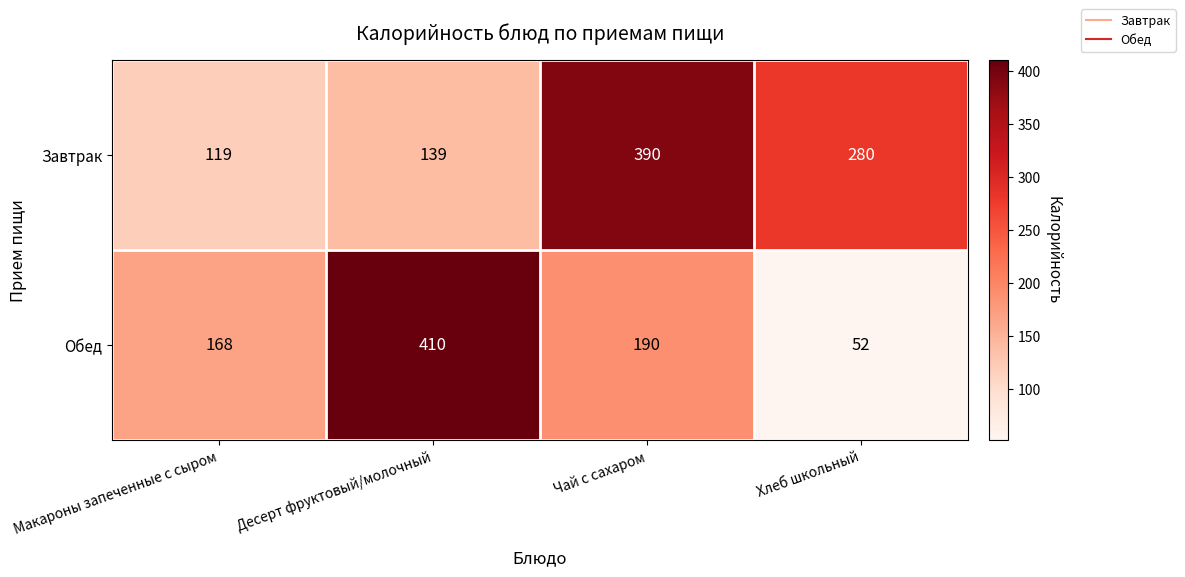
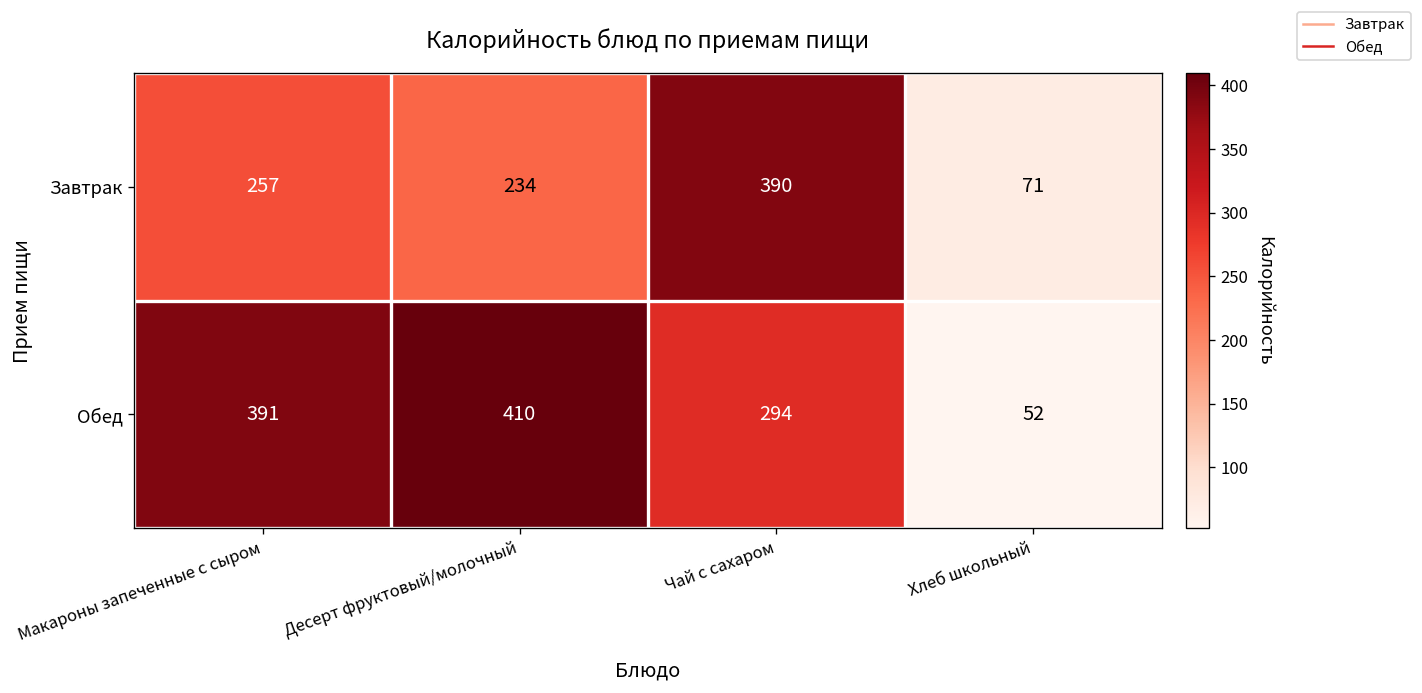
Завтрак, Макароны запеченные с сыром: 119 -> 257
Завтрак, Десерт фруктовый/молочный: 139 -> 234
Завтрак, Хлеб школьный: 280 -> 71
Обед, Макароны запеченные с сыром: 168 -> 391
Обед, Чай с сахаром: 190 -> 294
